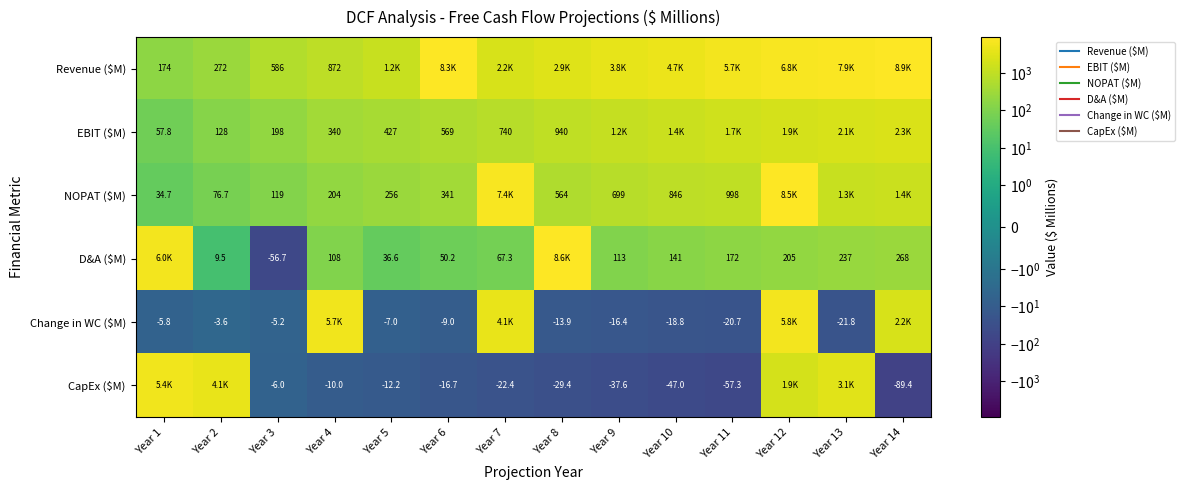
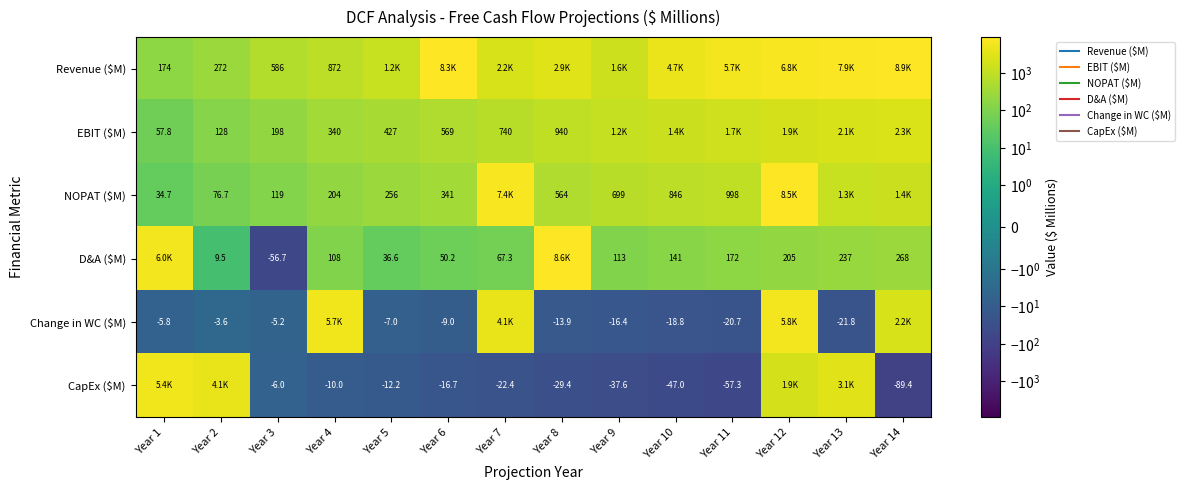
Revenue ($M), Year 9: 3.8K -> 1.6K
